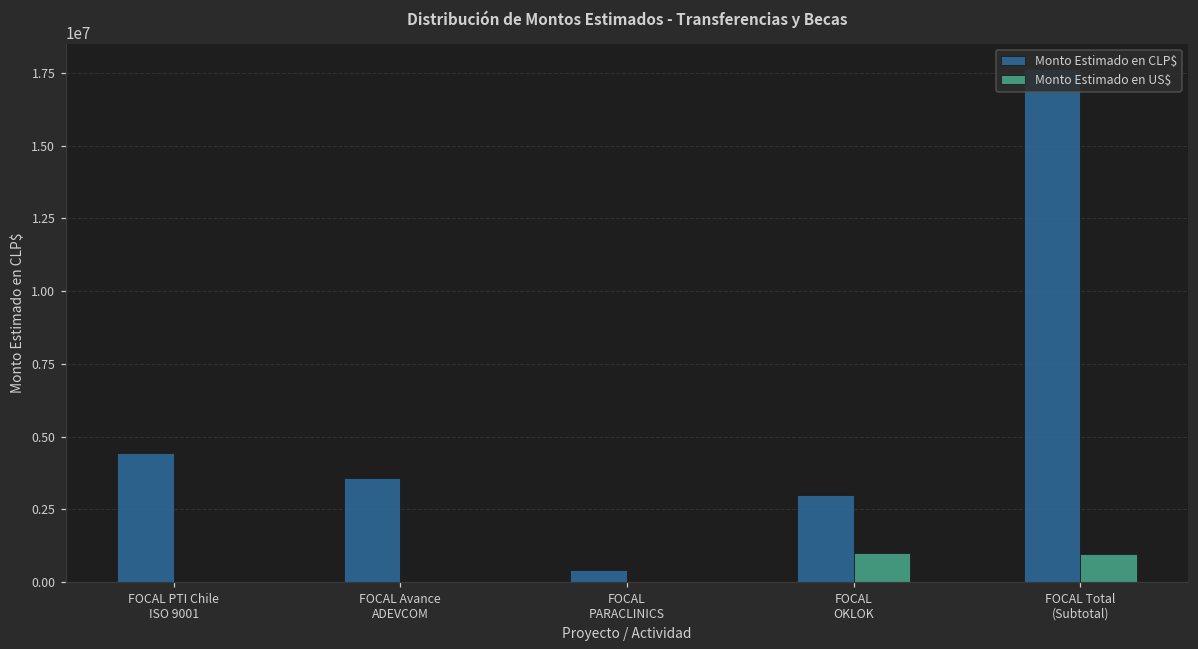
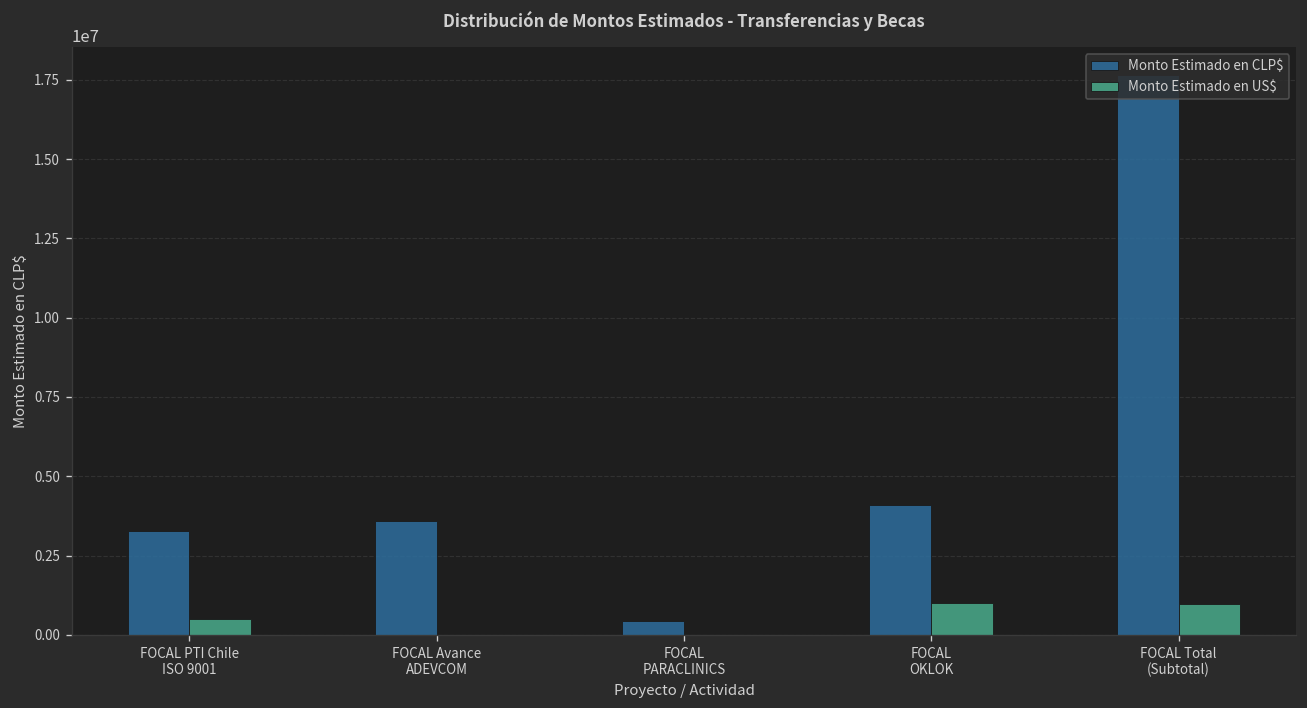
Monto Estimado en CLP$, FOCAL PTI Chile ISO 9001: 4400000 -> 3300000
Monto Estimado en US$, FOCAL PTI Chile ISO 9001: 0 -> 500000
Monto Estimado en CLP$, FOCAL OKLOK: 3000000 -> 4100000
